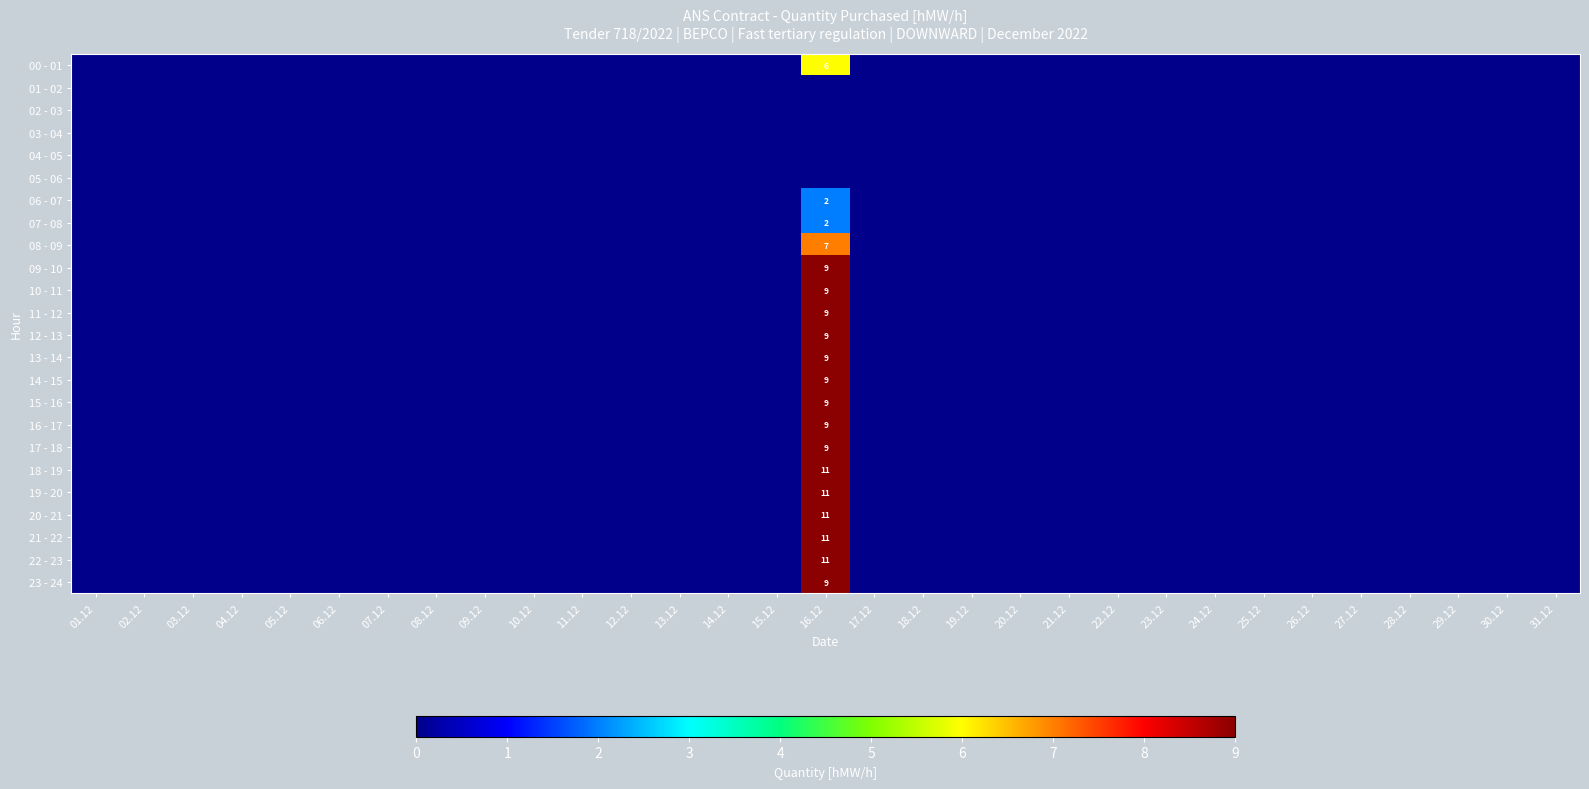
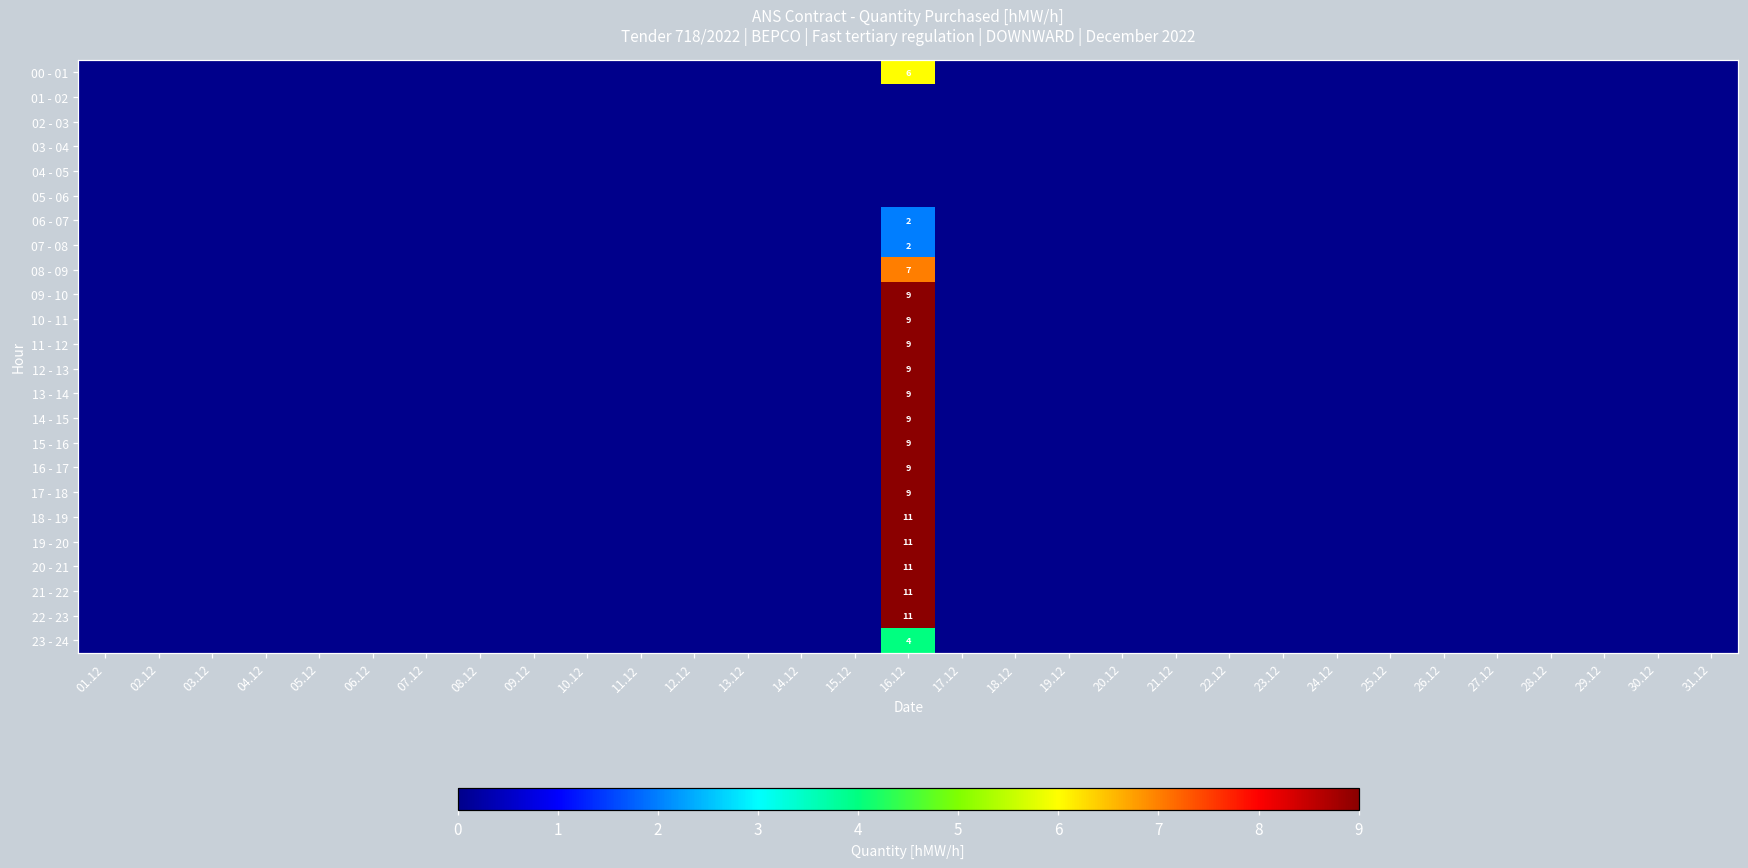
23 - 24, 16.12: 9 -> 4
